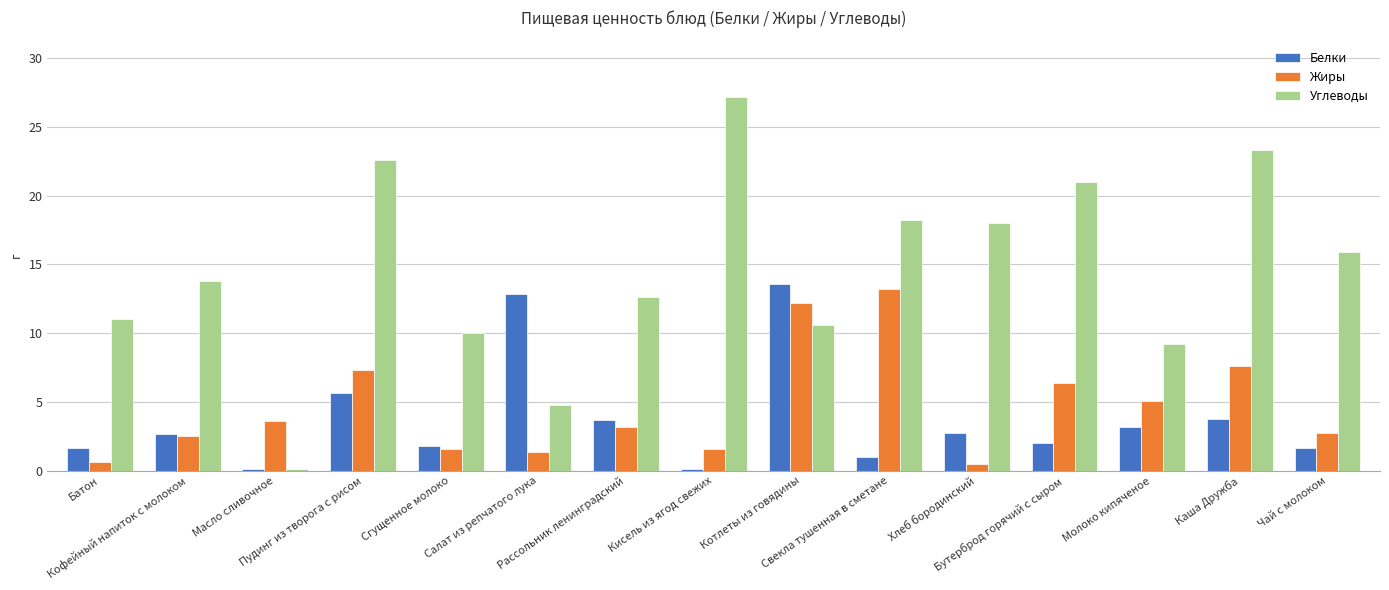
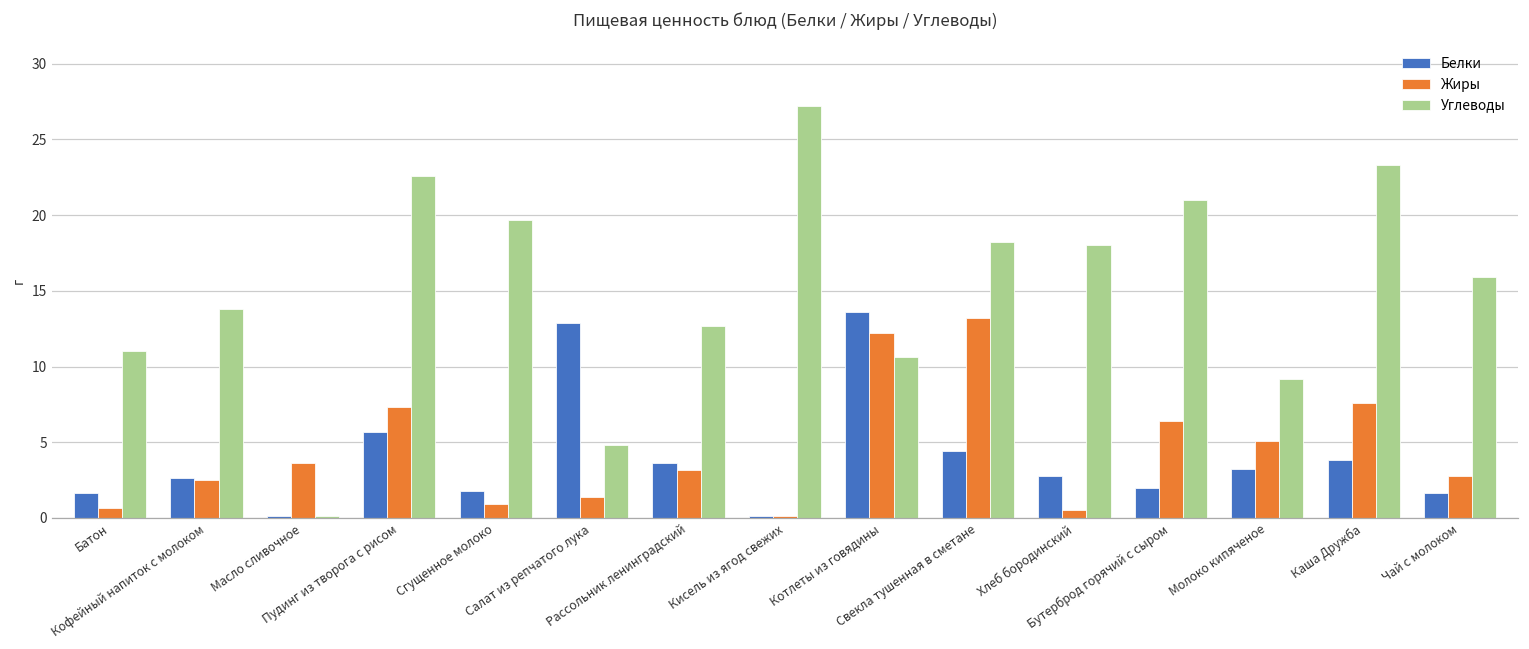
Жиры, Сгущенное молоко: 1.6 -> 0.9
Углеводы, Сгущенное молоко: 10.0 -> 19.7
Жиры, Кисель из ягод свежих: 1.6 -> 0.1
Белки, Свекла тушенная в сметане: 1.0 -> 4.4
